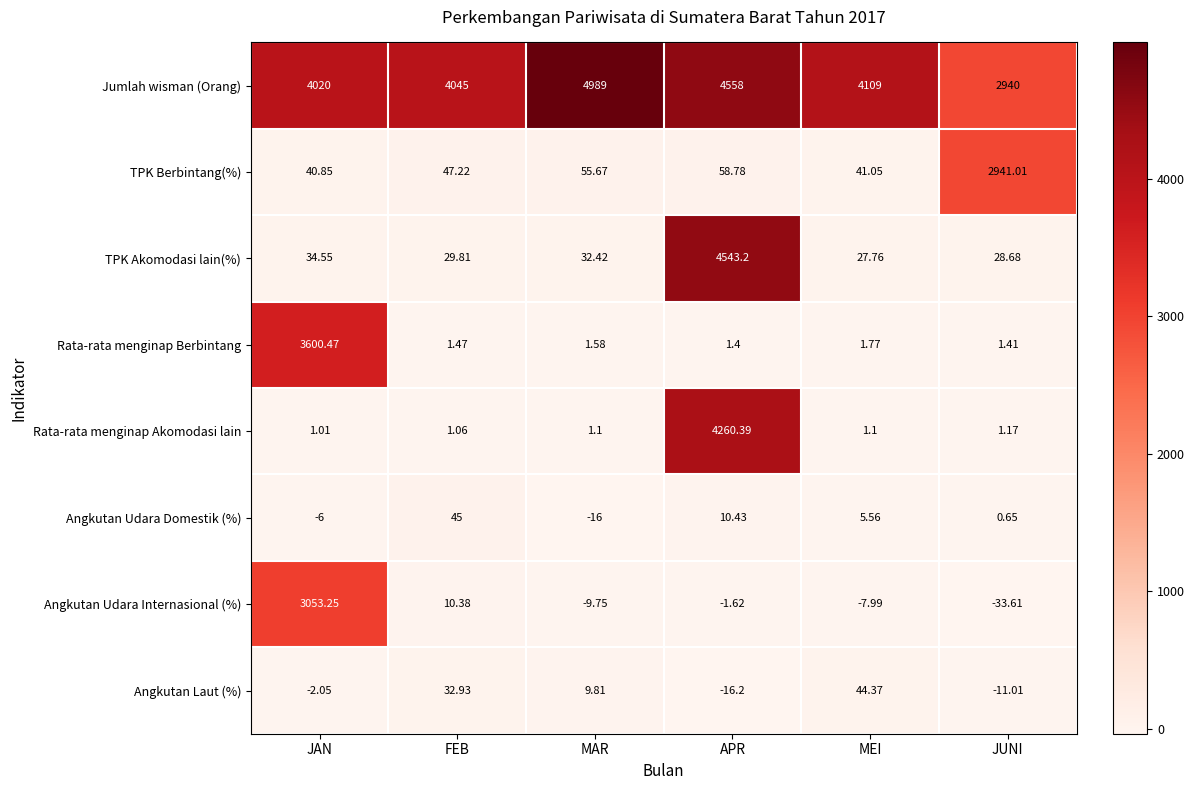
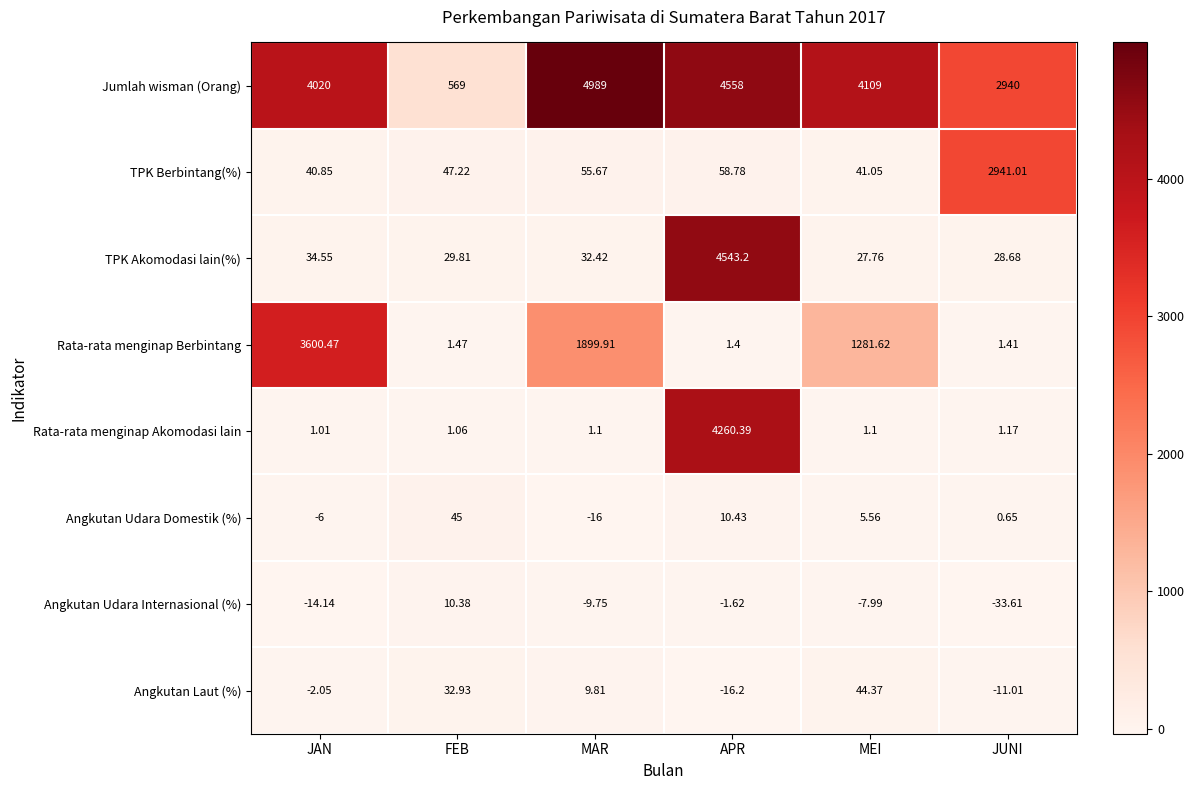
Jumlah wisman (Orang), FEB: 4045 -> 569
Rata-rata menginap Berbintang, MAR: 1.58 -> 1899.91
Rata-rata menginap Berbintang, MEI: 1.77 -> 1281.62
Angkutan Udara Internasional (%), JAN: 3053.25 -> -14.14
